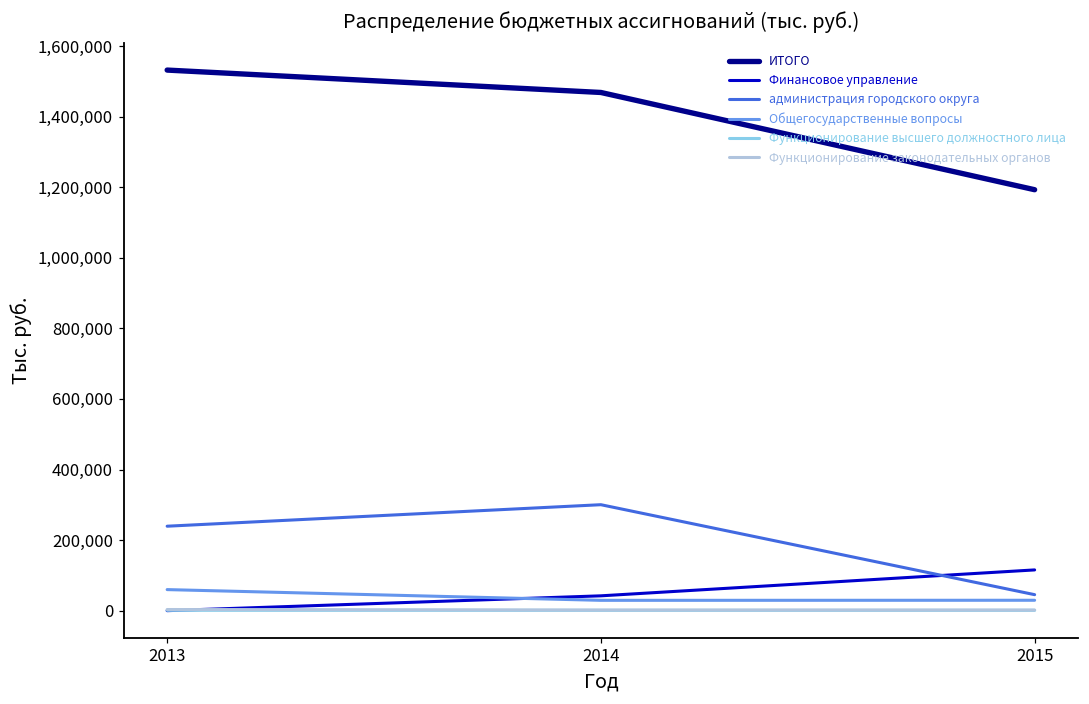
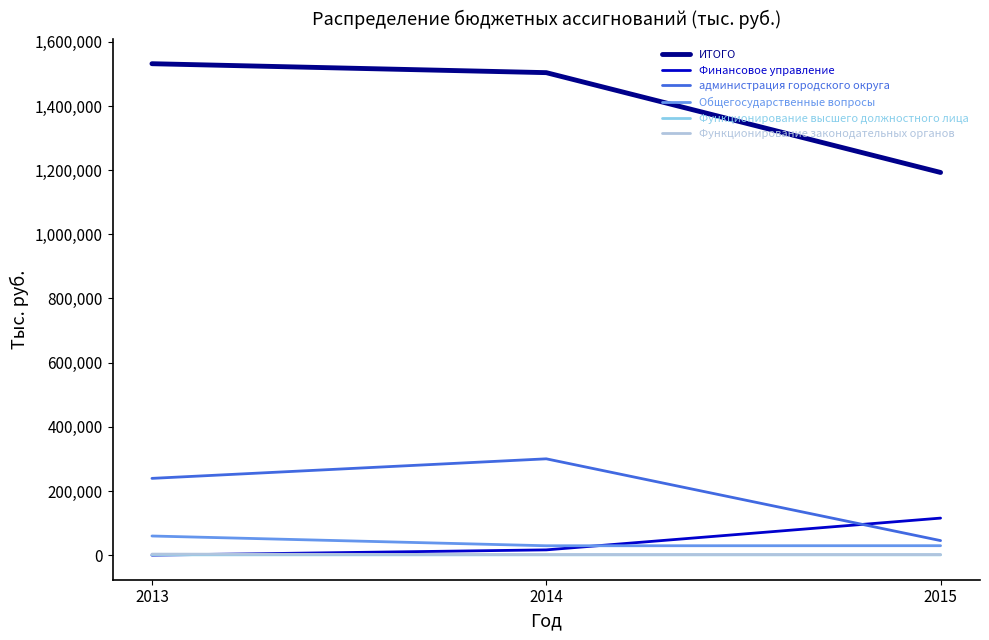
ИТОГО, 2014: 1,470,000 -> 1,500,000
Финансовое управление, 2014: 40,000 -> 20,000
